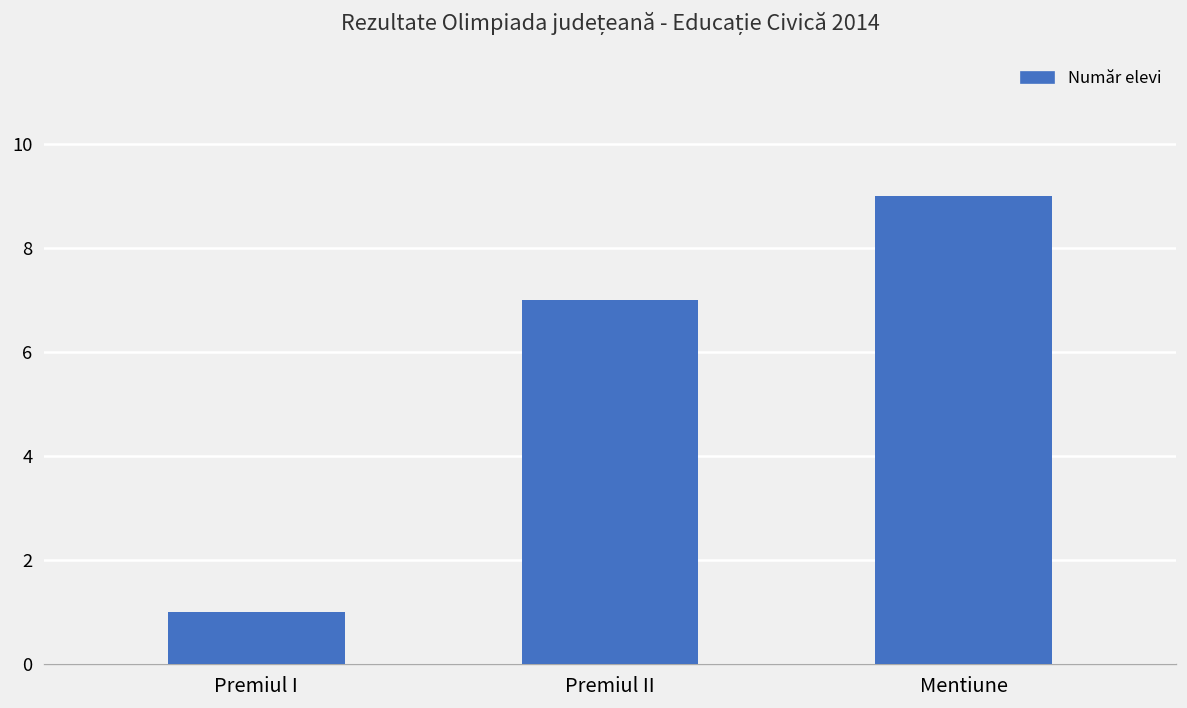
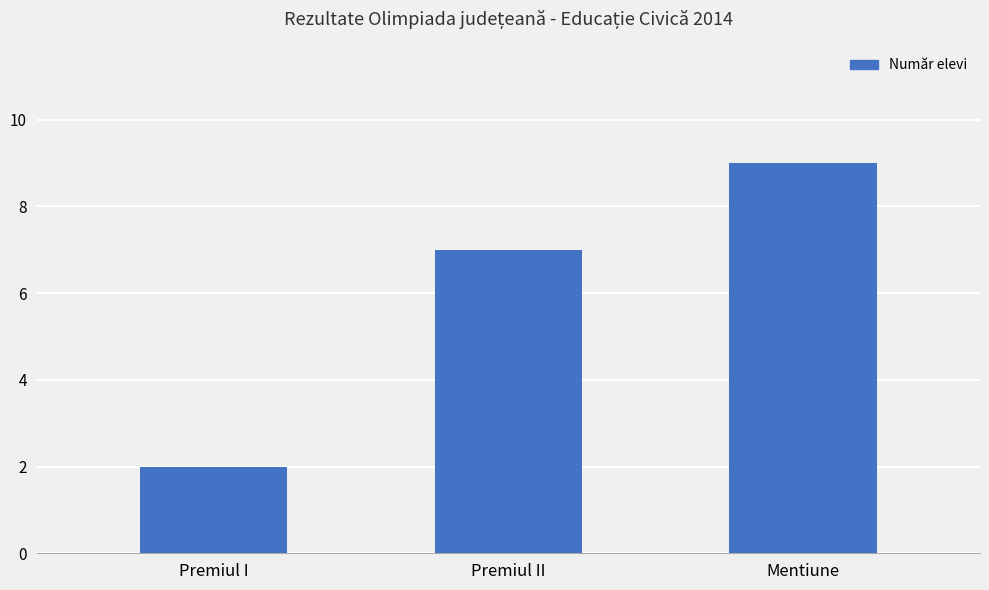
Premiul I: 1 -> 2
